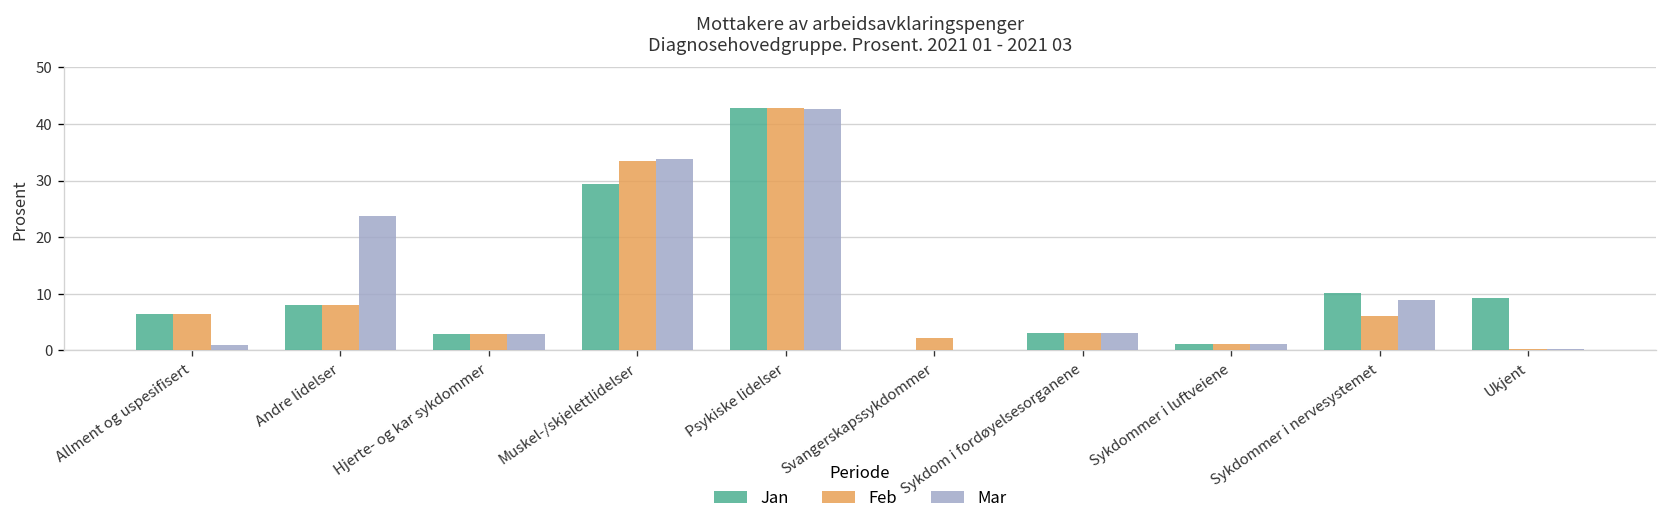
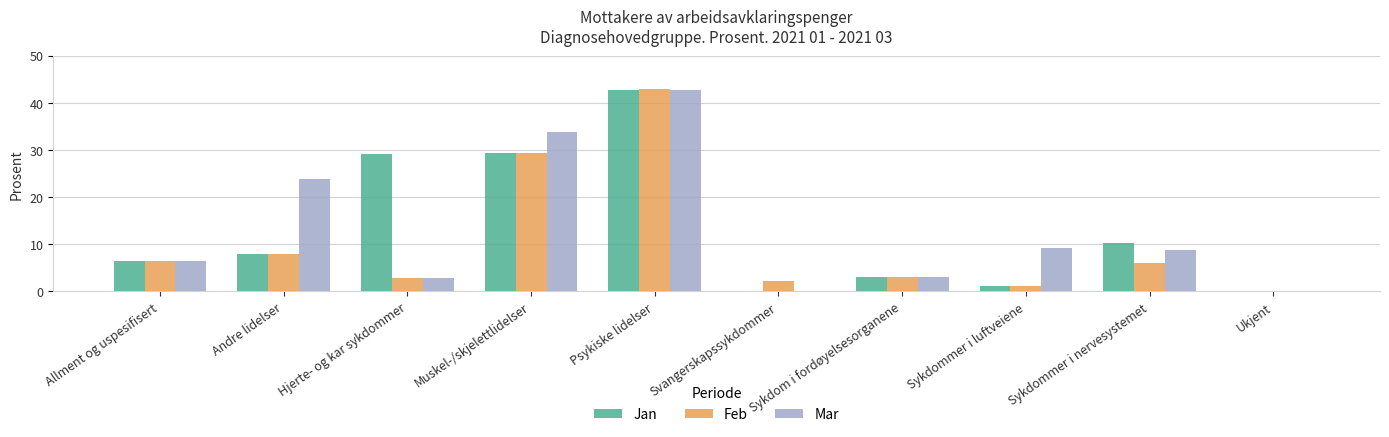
Mar, Allment og uspesifisert: 1 -> 6
Jan, Hjerte- og kar sykdommer: 3 -> 29
Feb, Muskel-/skjelettlidelser: 33 -> 29
Mar, Sykdommer i luftveiene: 1 -> 9
Jan, Ukjent: 9 -> 0
